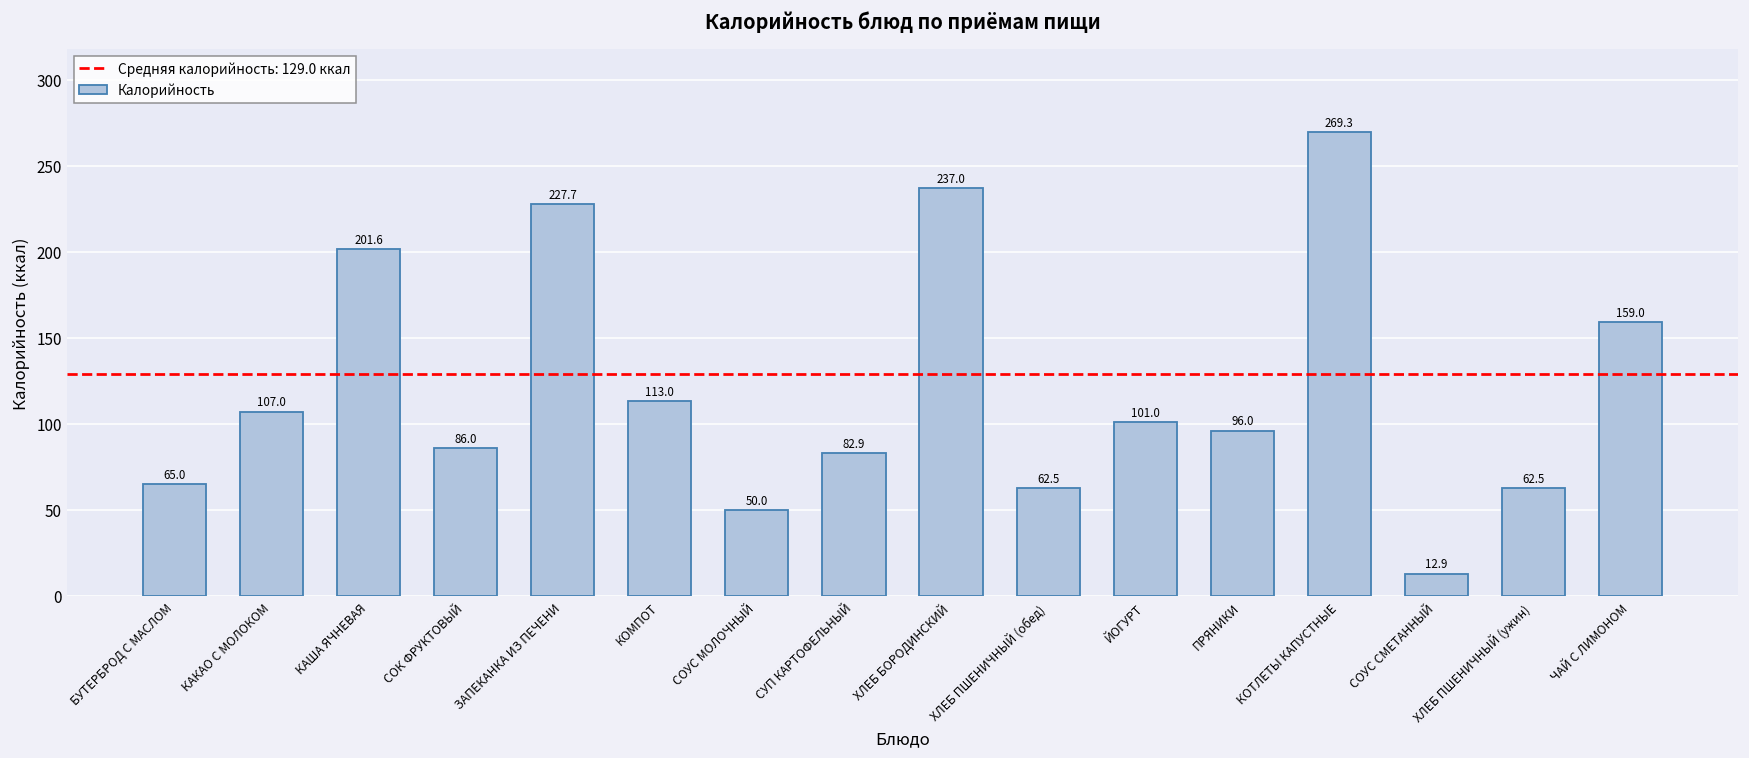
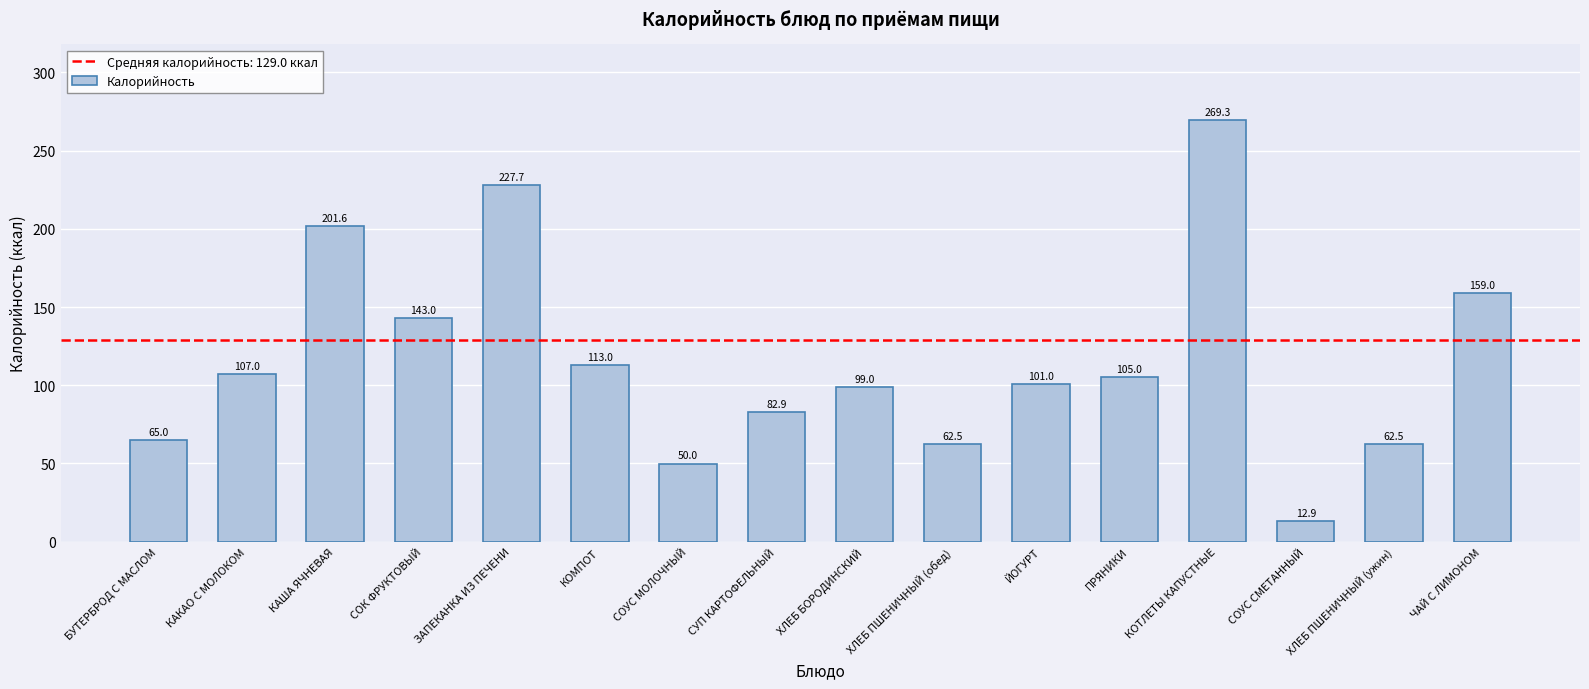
СОК ФРУКТОВЫЙ: 86.0 -> 143.0
ХЛЕБ БОРОДИНСКИЙ: 237.0 -> 99.0
ПРЯНИКИ: 96.0 -> 105.0
